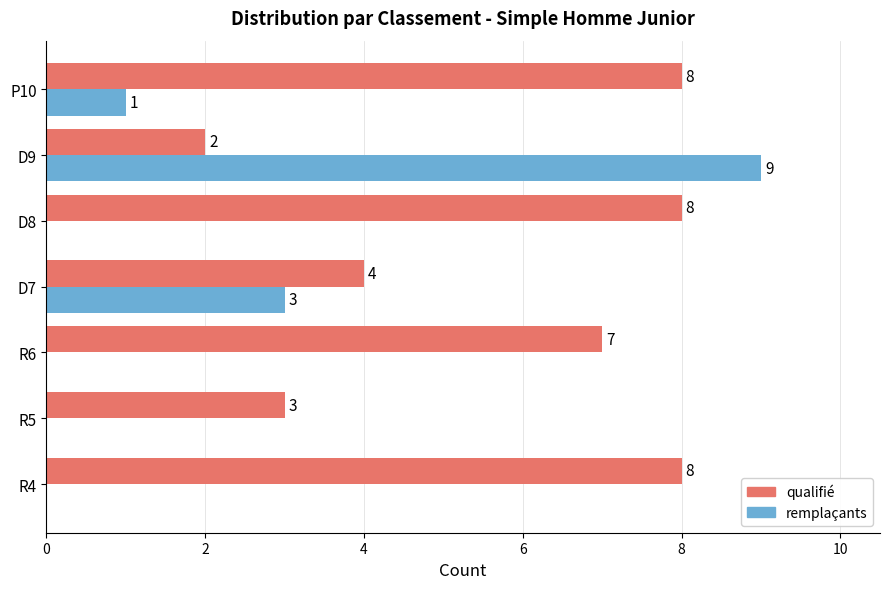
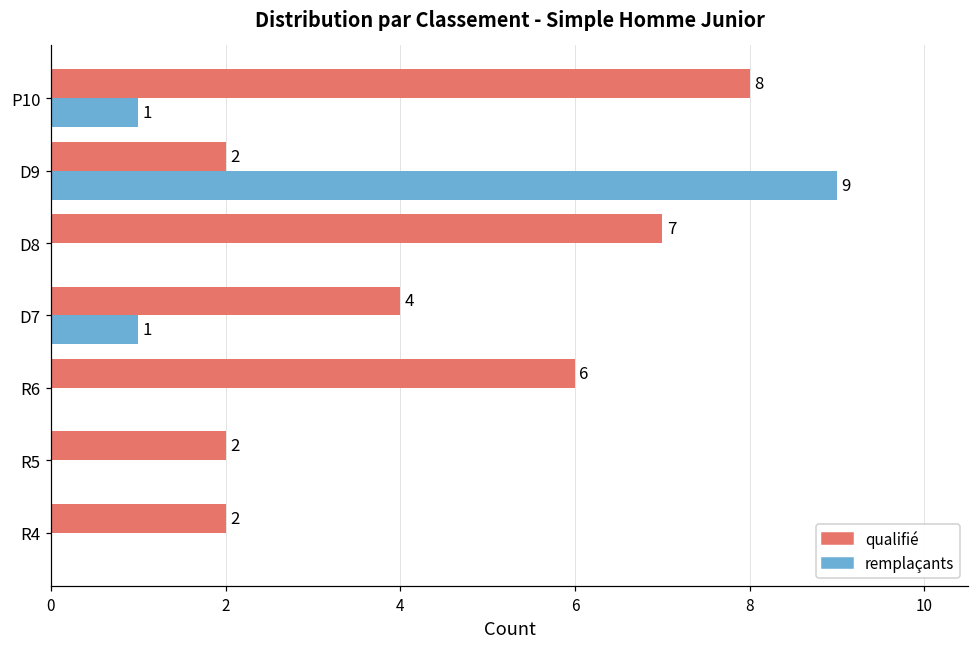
qualifié, D8: 8 -> 7
remplaçants, D7: 3 -> 1
qualifié, R6: 7 -> 6
qualifié, R5: 3 -> 2
qualifié, R4: 8 -> 2
